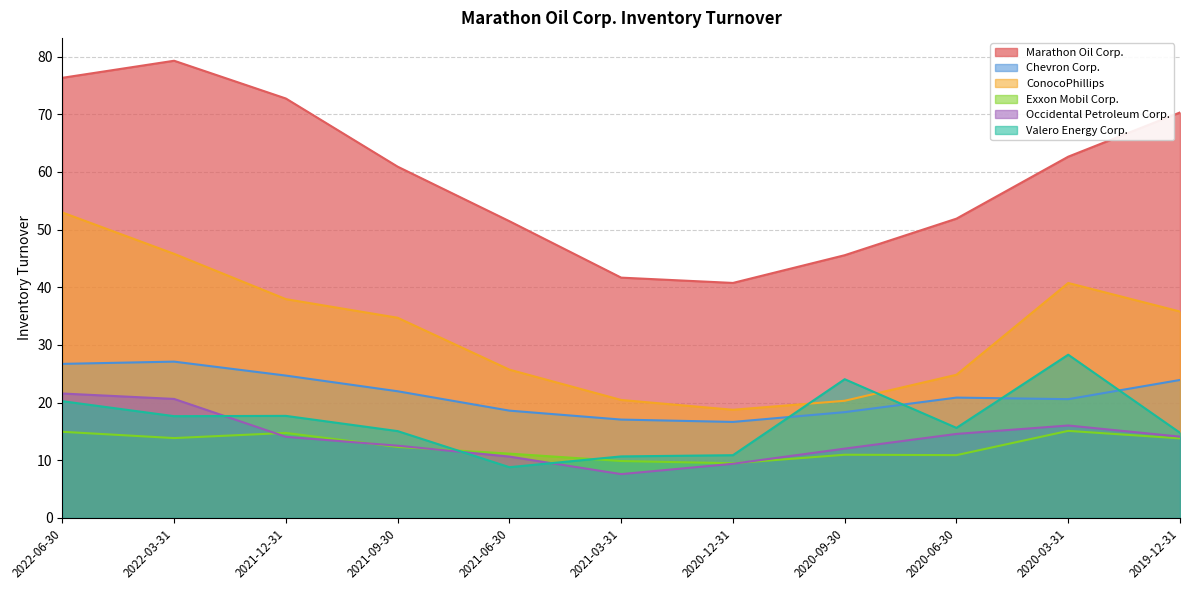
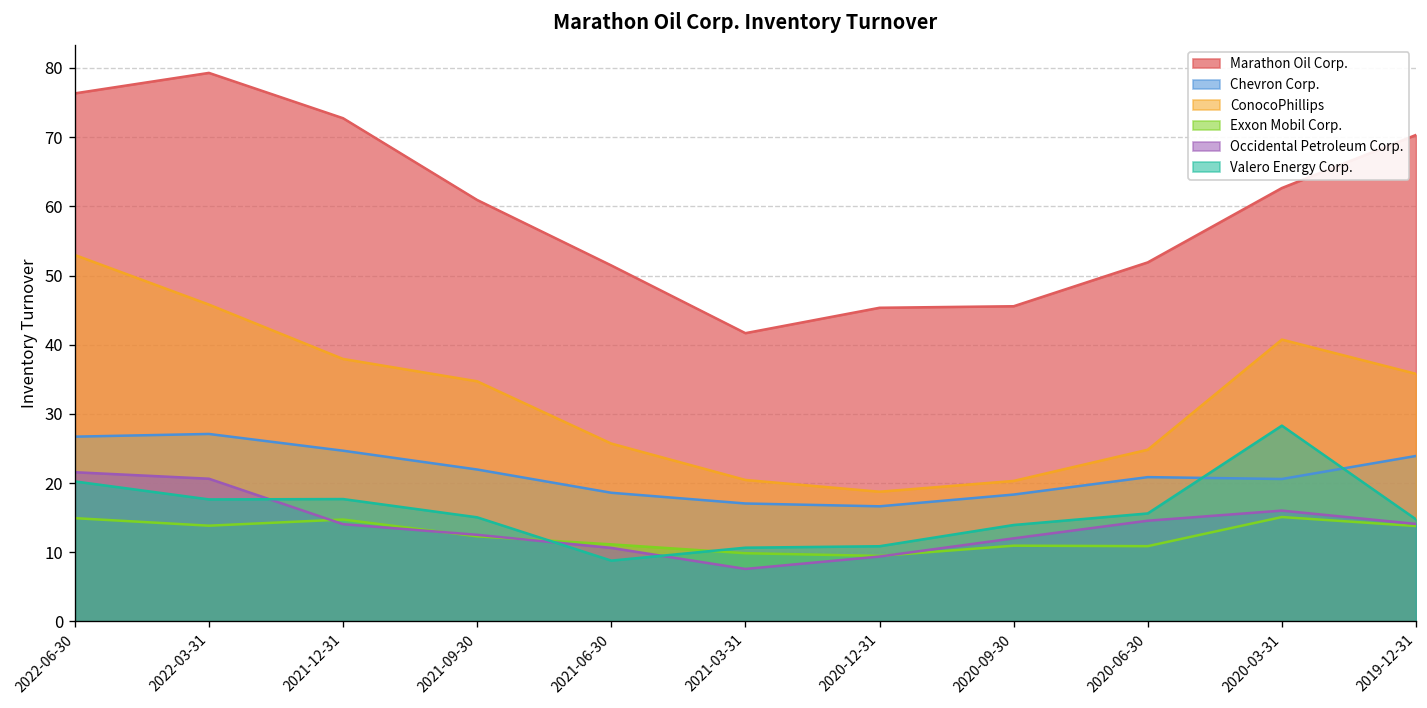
Marathon Oil Corp., 2020-12-31: 41 -> 45
Valero Energy Corp., 2020-09-30: 24 -> 14
